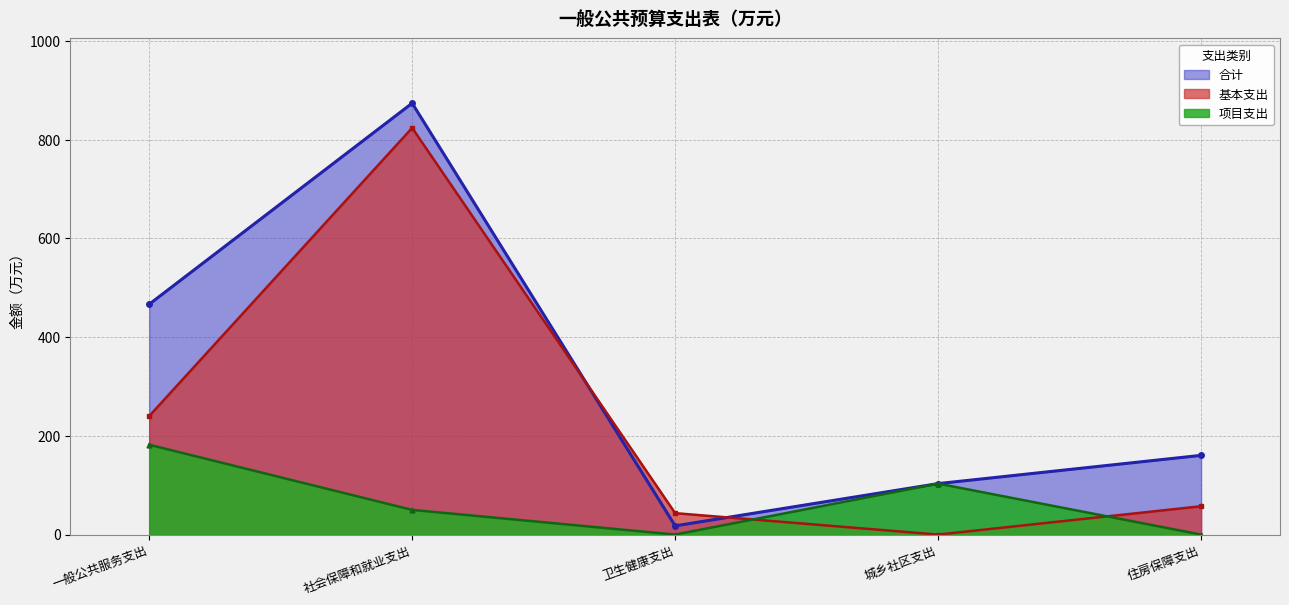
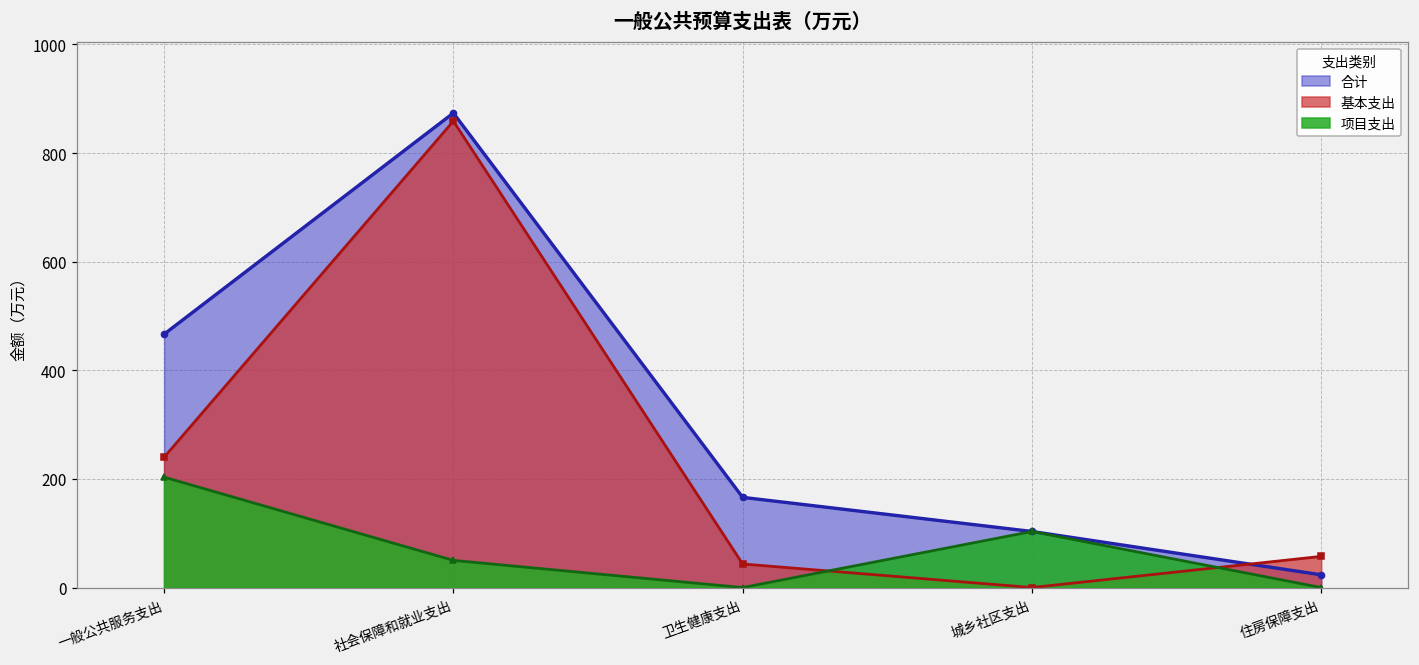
项目支出, 一般公共服务支出: 180 -> 200
基本支出, 社会保障和就业支出: 820 -> 860
合计, 卫生健康支出: 20 -> 170
合计, 住房保障支出: 160 -> 20
